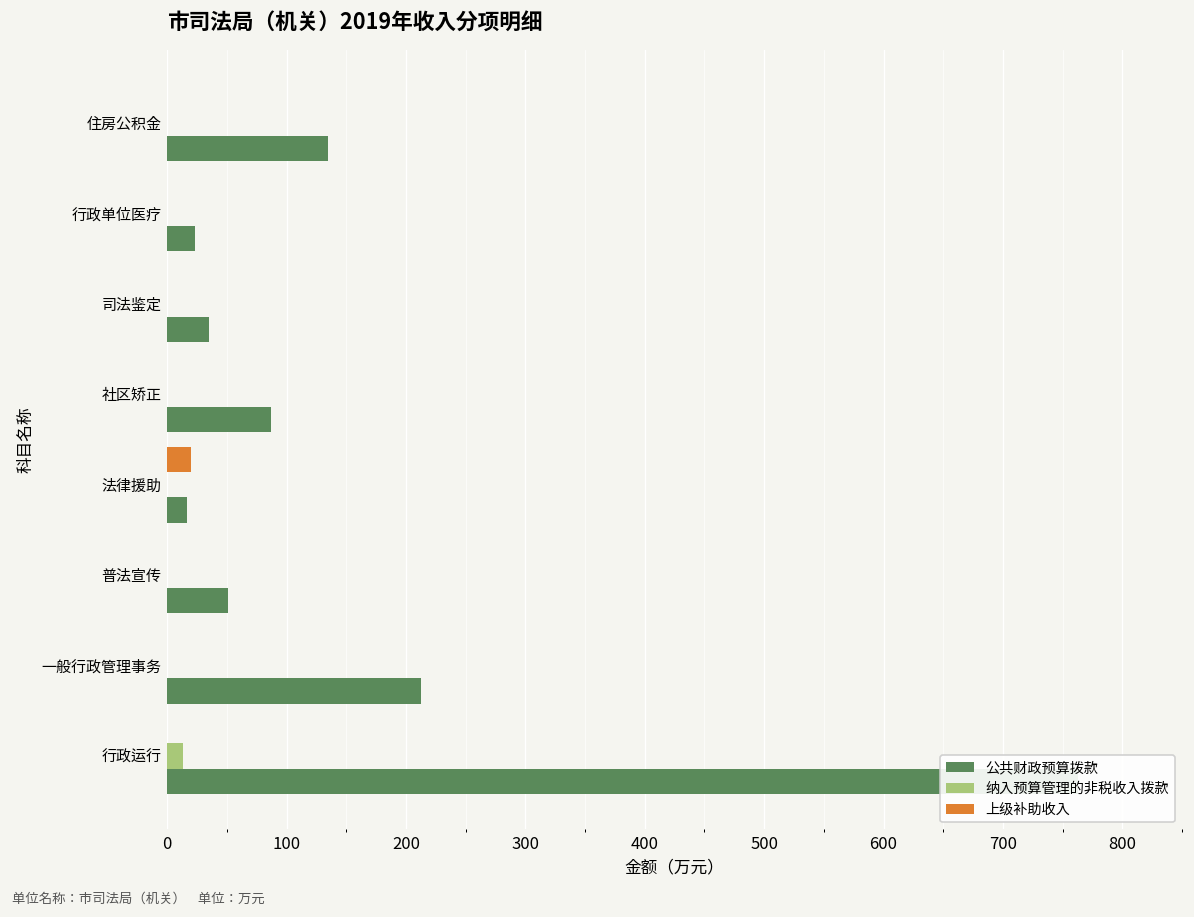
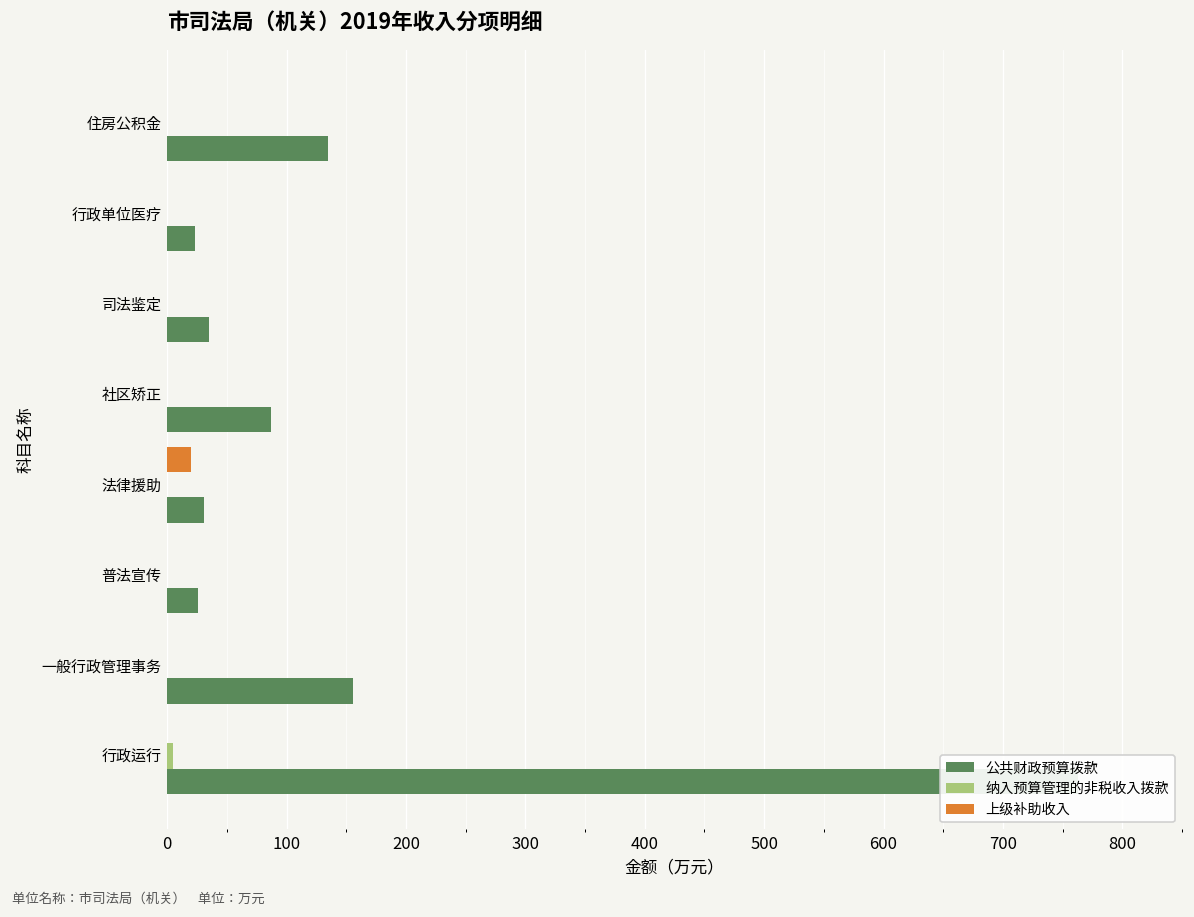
公共财政预算拨款, 法律援助: 20 -> 30
公共财政预算拨款, 普法宣传: 50 -> 30
公共财政预算拨款, 一般行政管理事务: 210 -> 160
纳入预算管理的非税收入拨款, 行政运行: 13 -> 5
